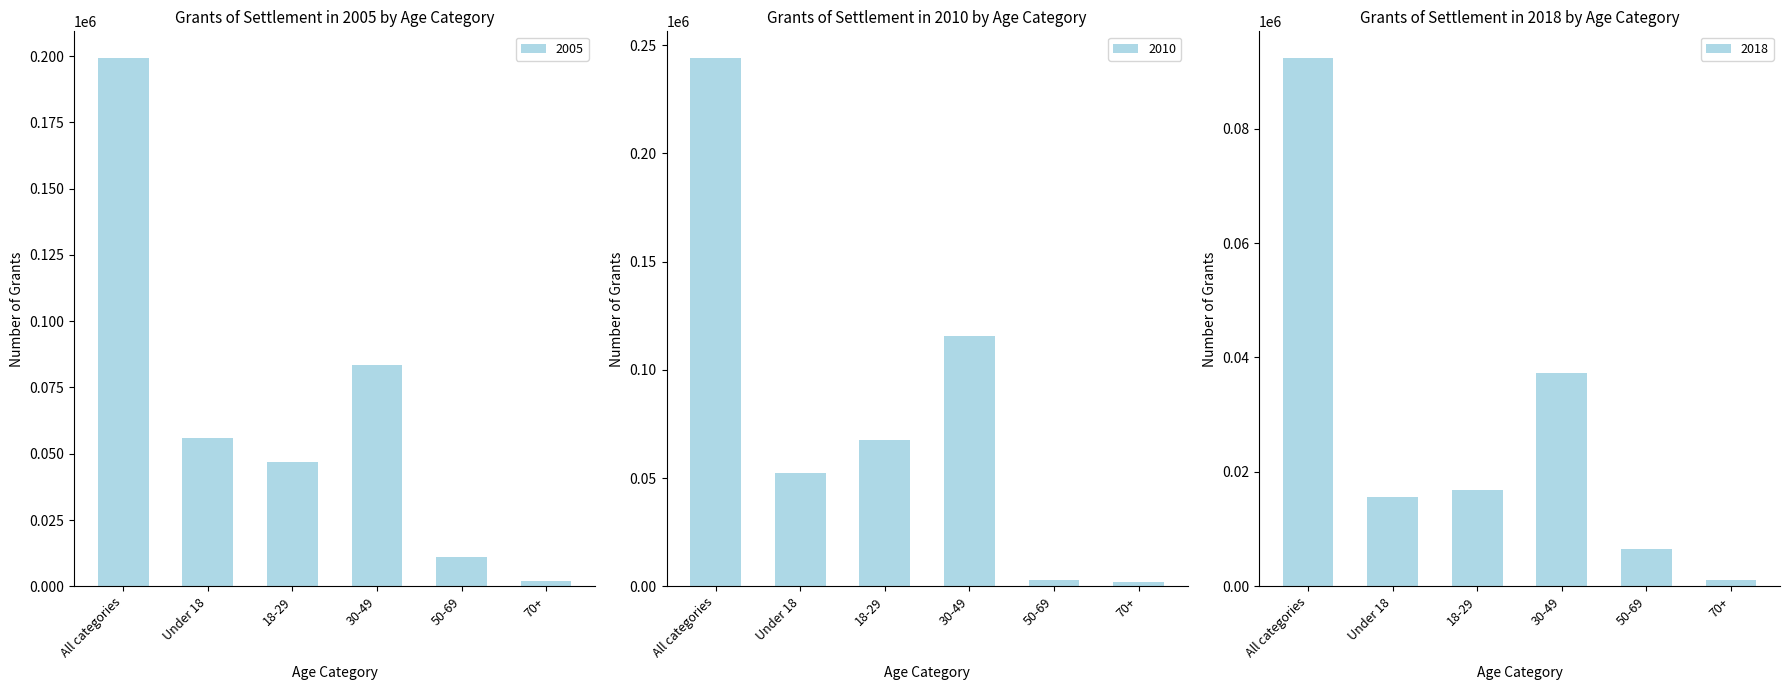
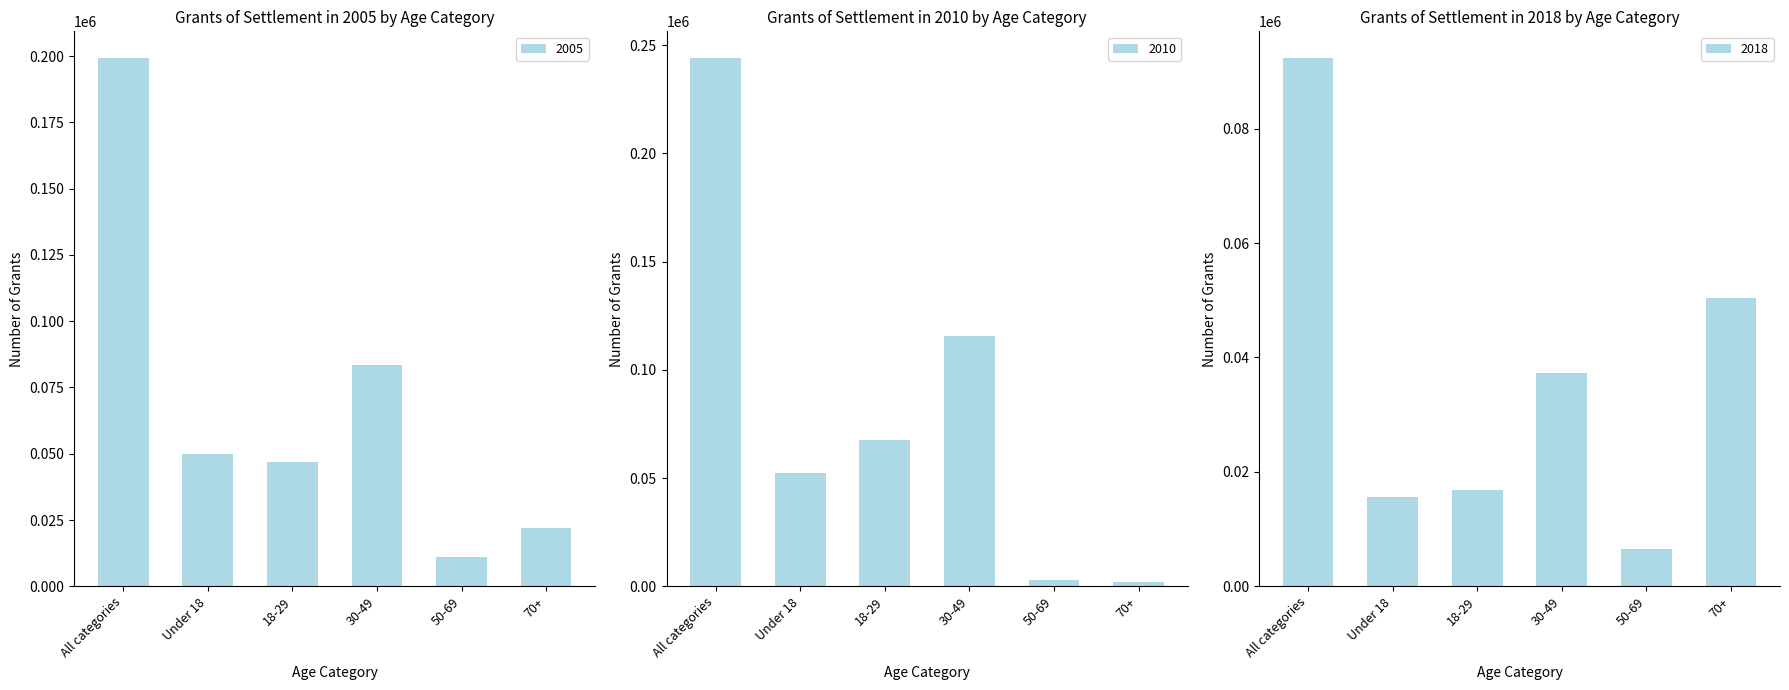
Grants of Settlement in 2005 by Age Category, Under 18: 56000 -> 50000
Grants of Settlement in 2005 by Age Category, 70+: 2000 -> 22000
Grants of Settlement in 2018 by Age Category, 70+: 1000 -> 50000
